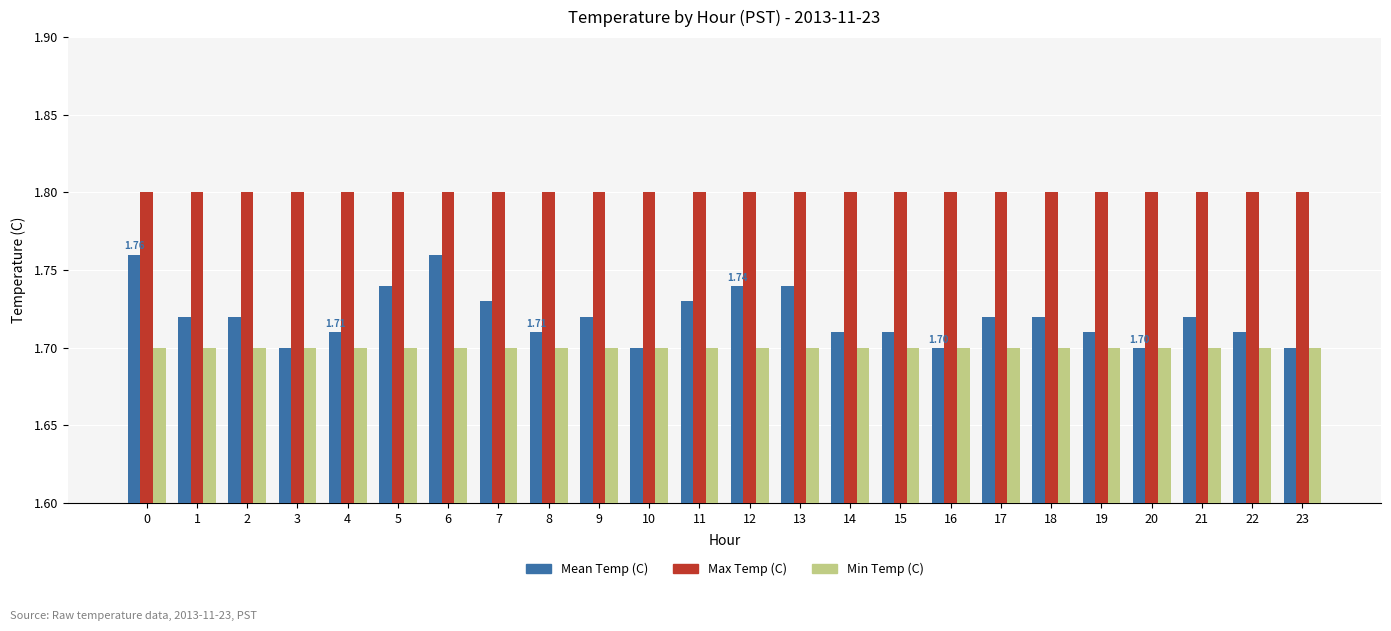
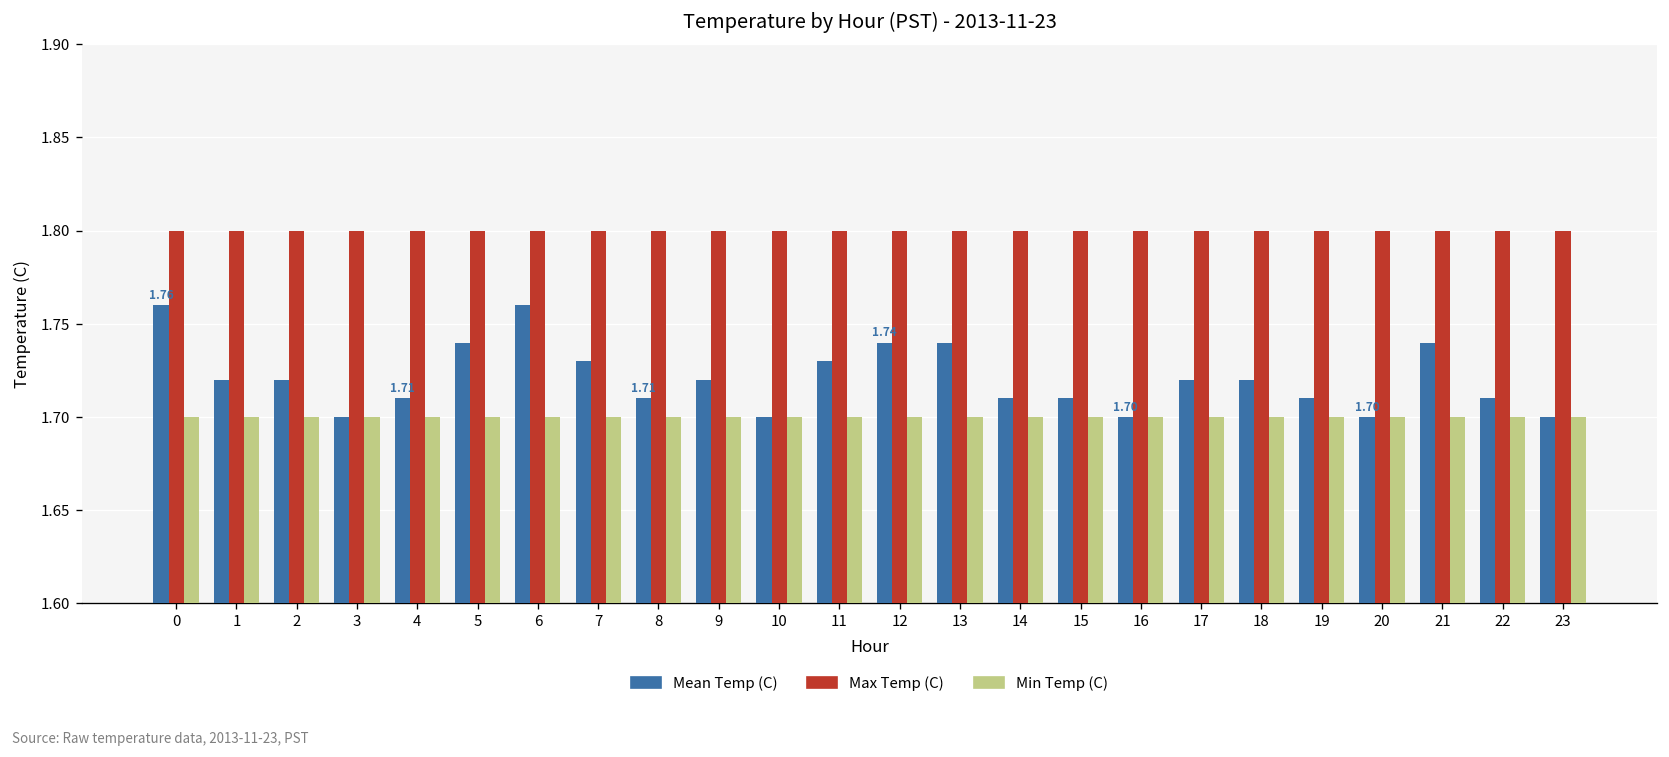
Mean Temp (C), 21: 1.72 -> 1.74
